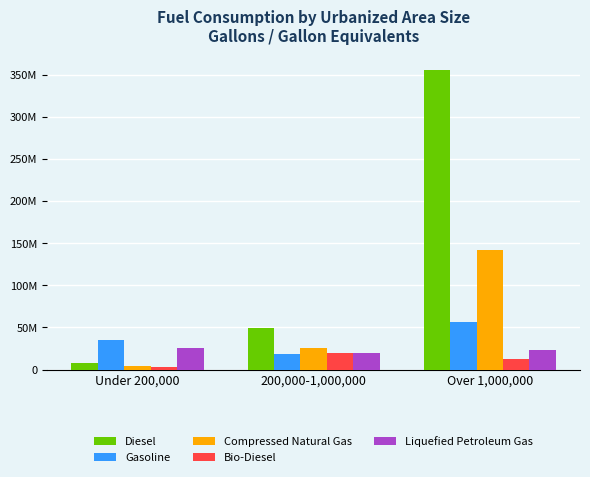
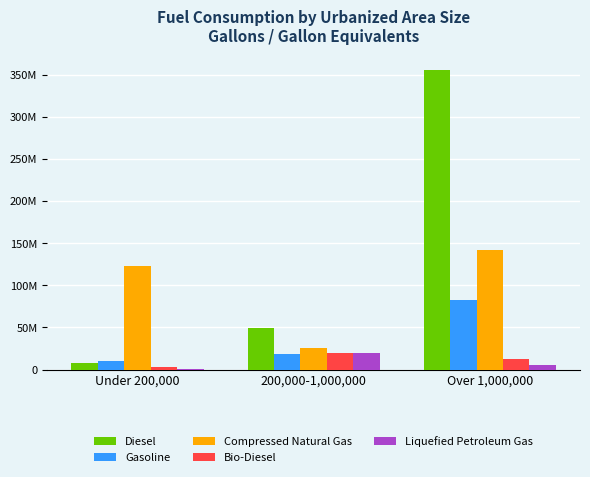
Gasoline, Under 200,000: 30000000 -> 10000000
Compressed Natural Gas, Under 200,000: 0 -> 120000000
Liquefied Petroleum Gas, Under 200,000: 30000000 -> 0
Gasoline, Over 1,000,000: 60000000 -> 80000000
Liquefied Petroleum Gas, Over 1,000,000: 20000000 -> 10000000
